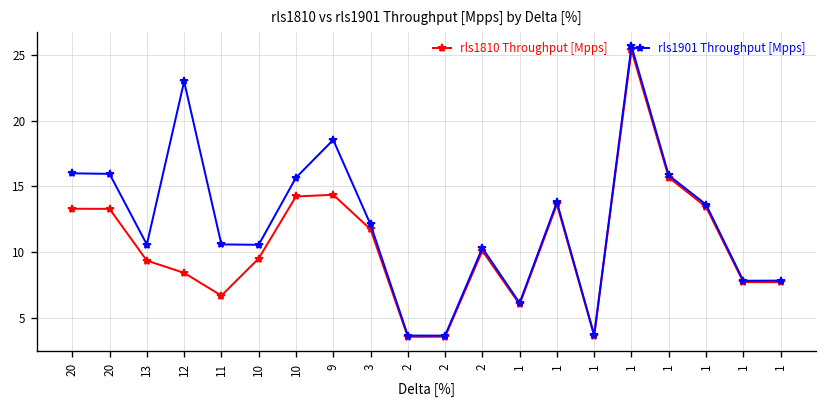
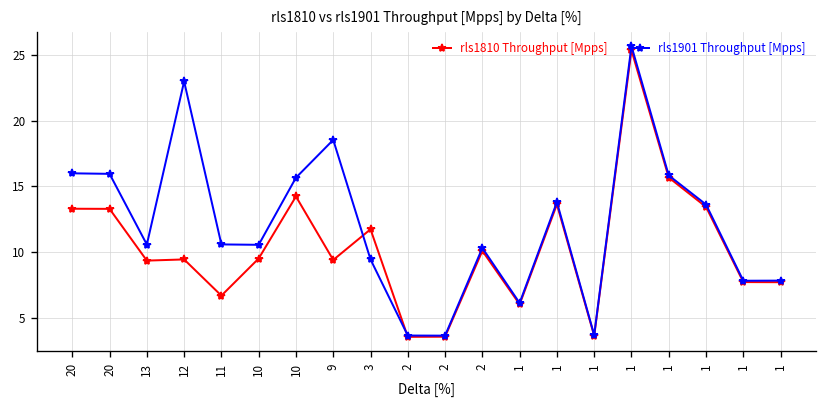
rls1810 Throughput [Mpps], 12: 8.4 -> 9.5
rls1810 Throughput [Mpps], 9: 14.4 -> 9.4
rls1901 Throughput [Mpps], 3: 12.1 -> 9.5
